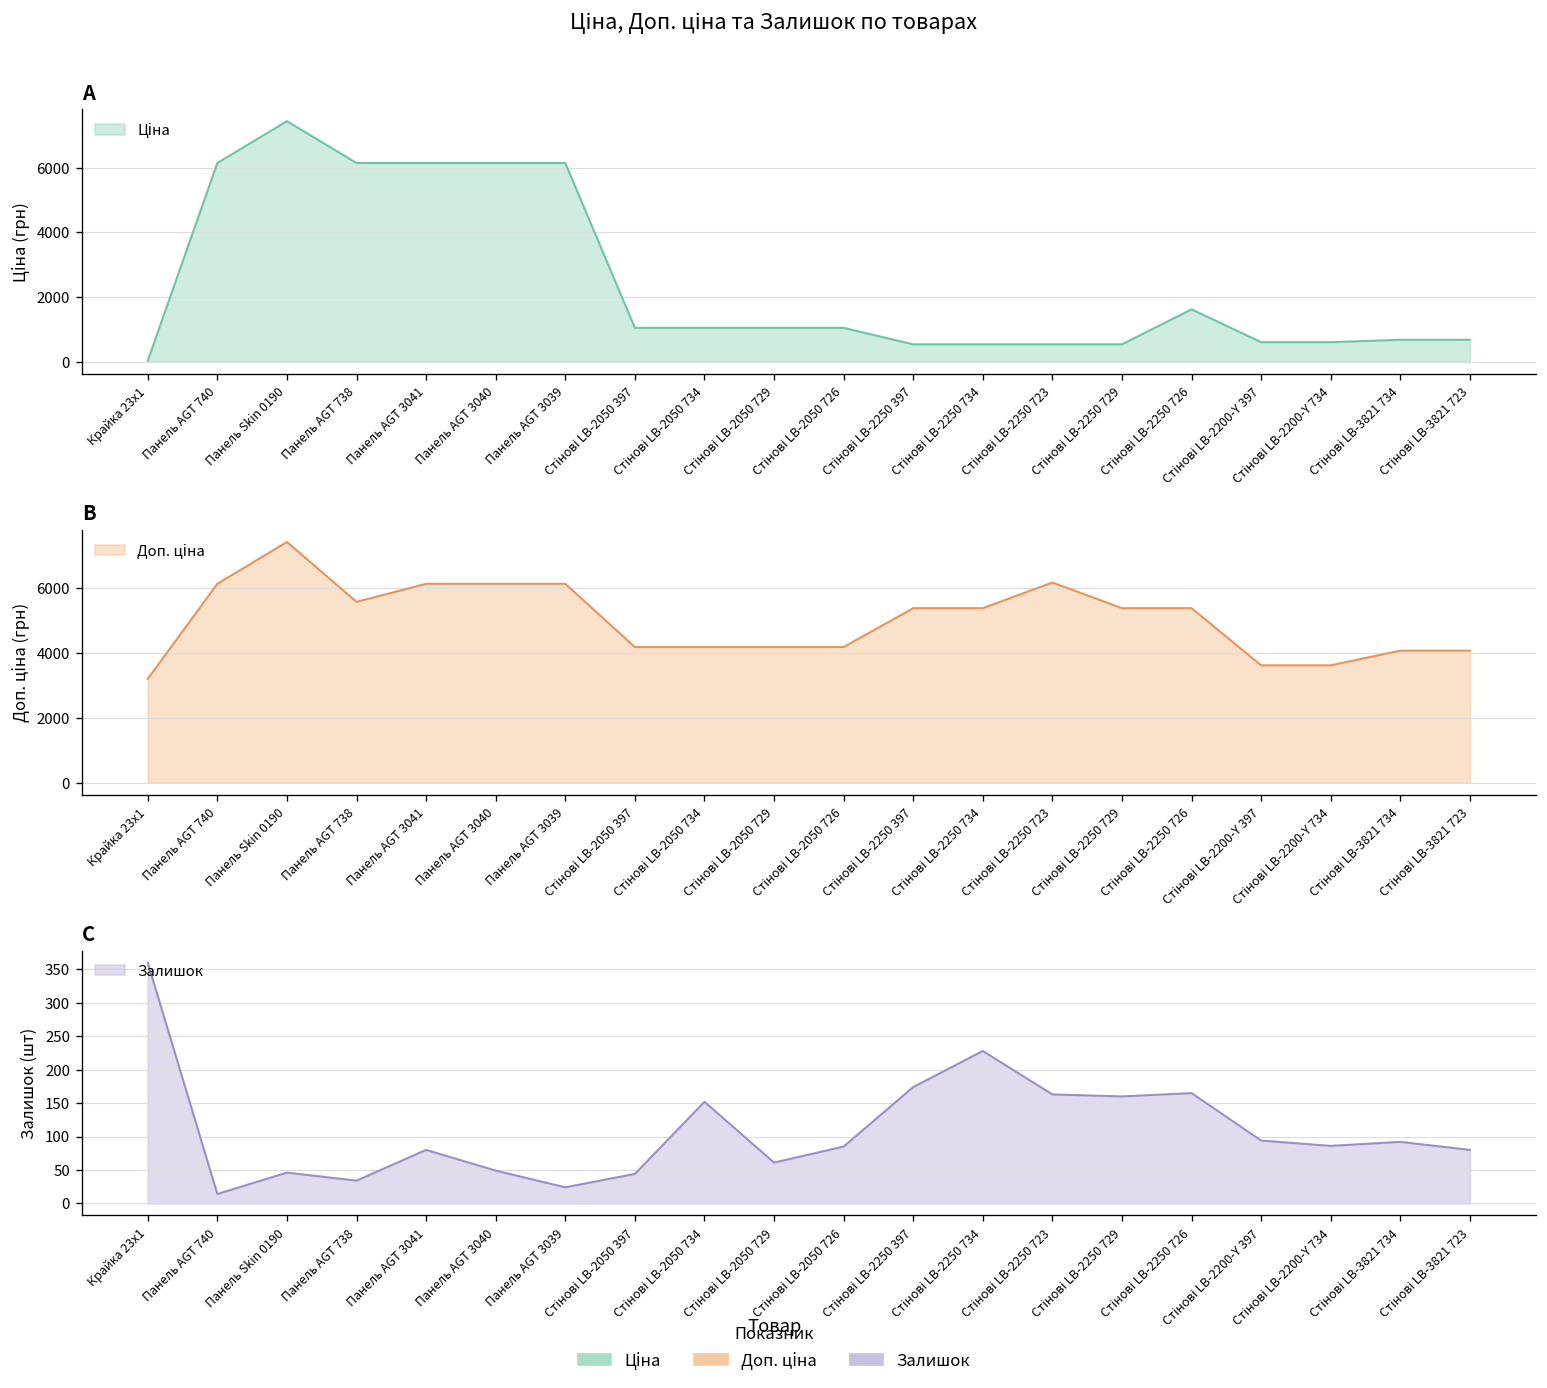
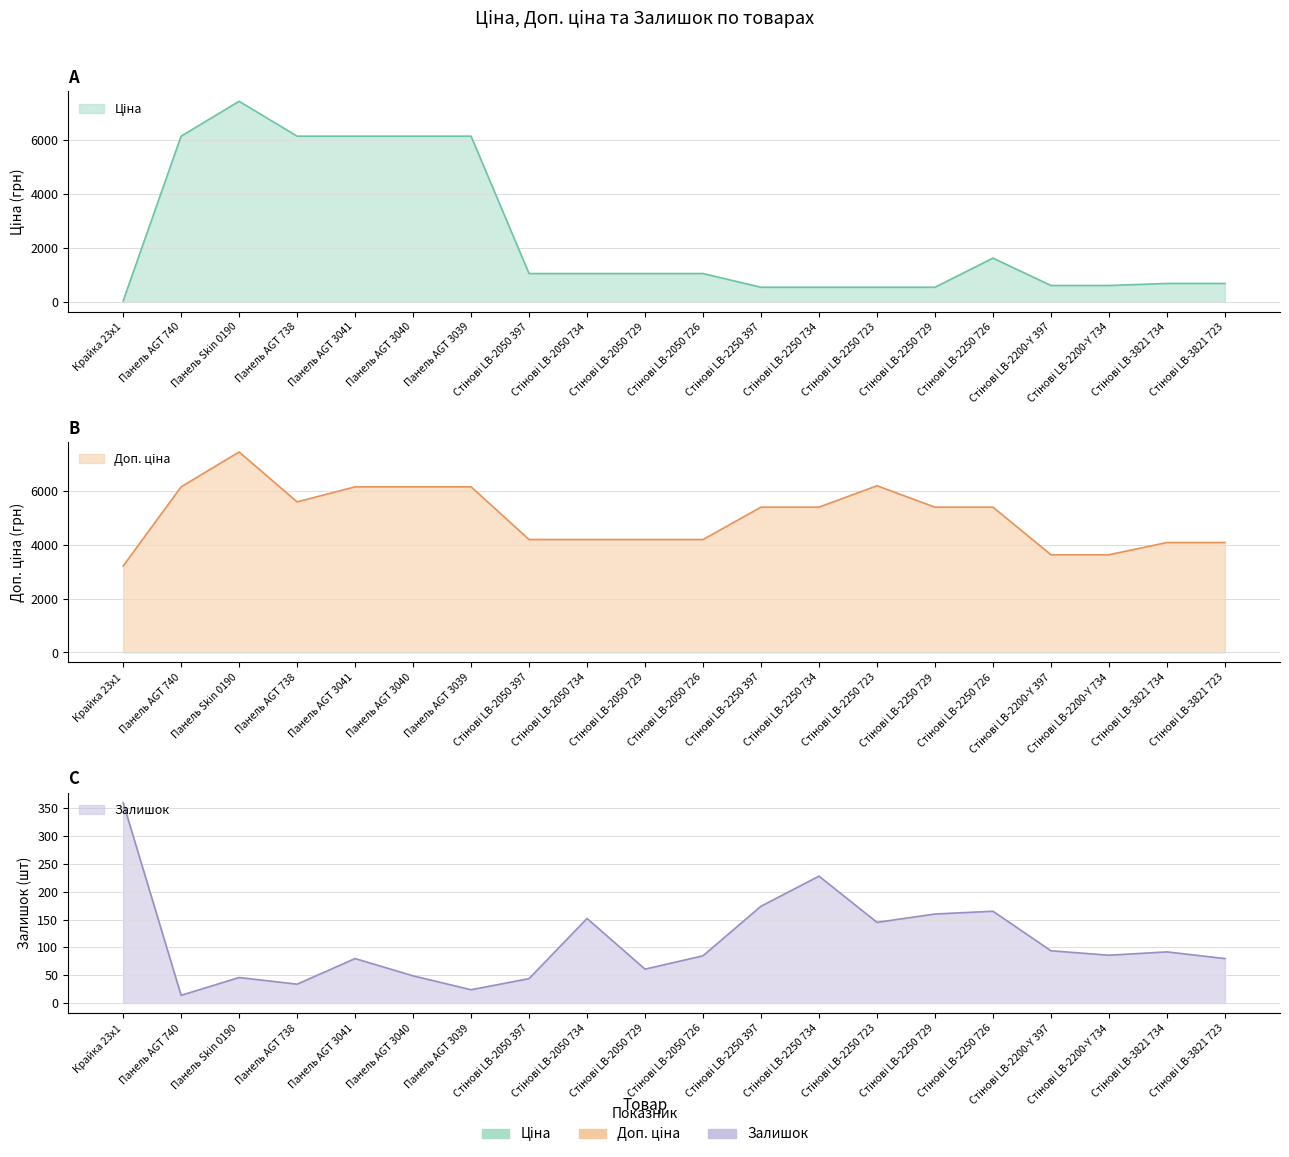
C, Стінові LB-2250 723: 160 -> 150
